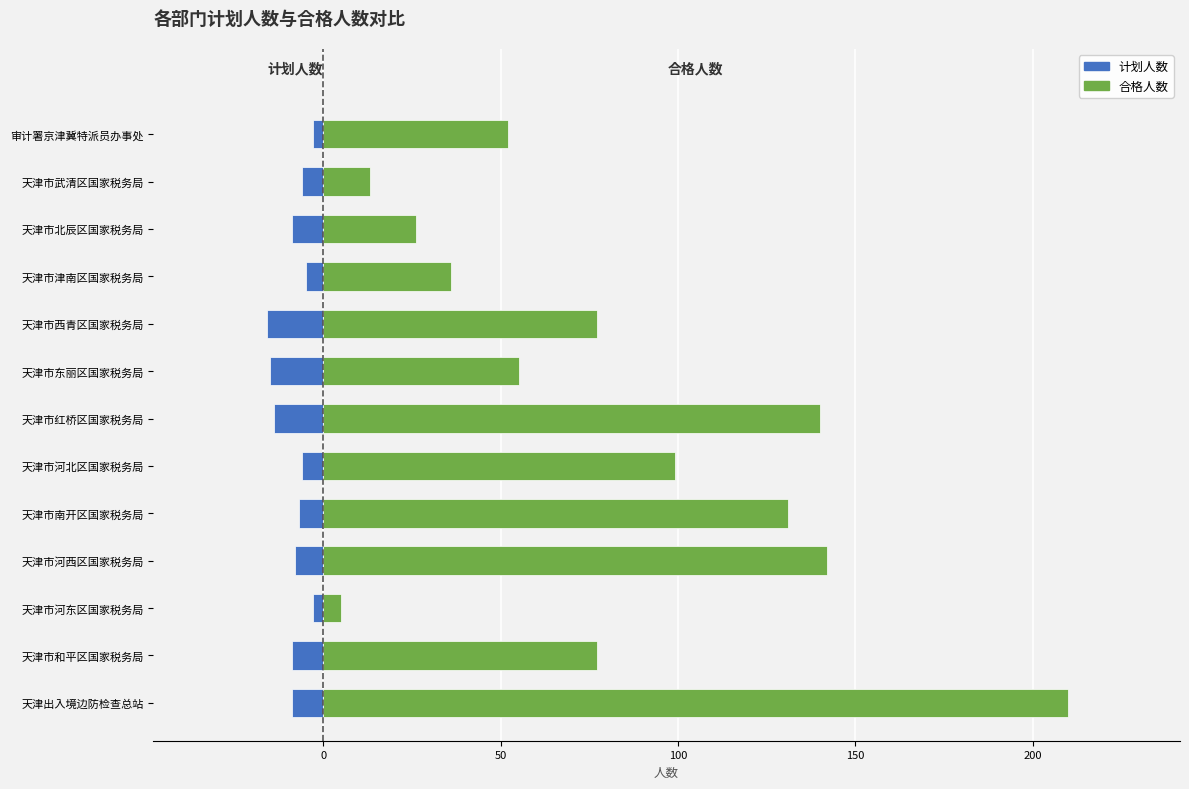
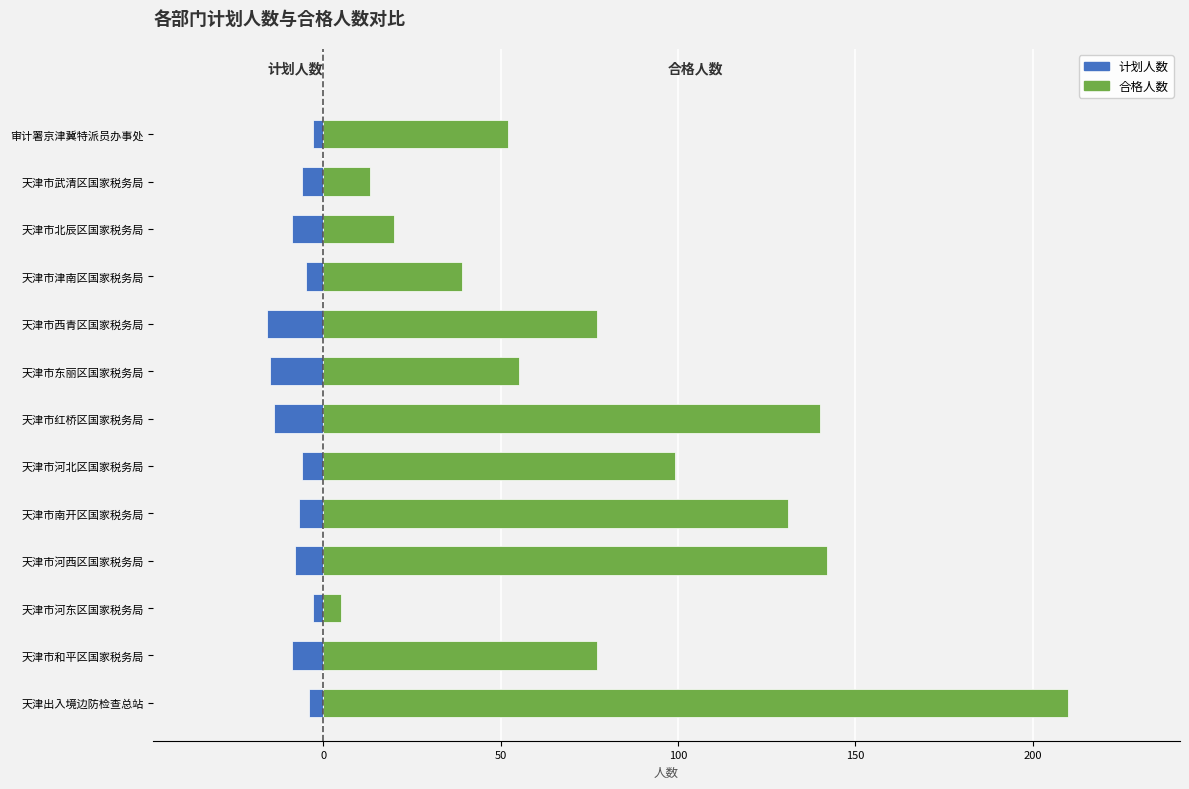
合格人数, 天津市北辰区国家税务局: 26 -> 20
合格人数, 天津市津南区国家税务局: 36 -> 39
计划人数, 天津出入境边防检查总站: -9 -> -4
